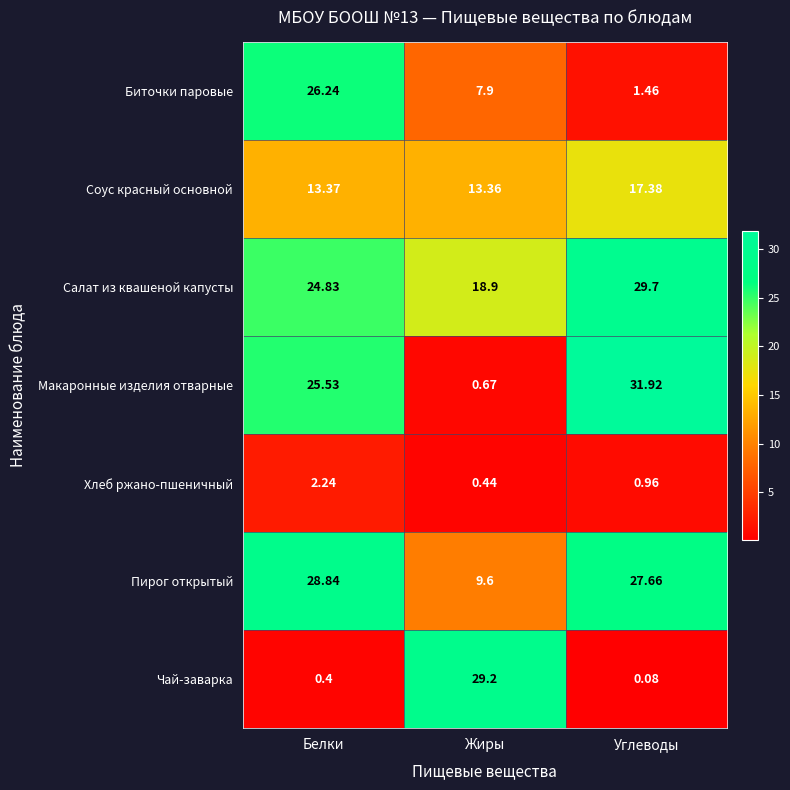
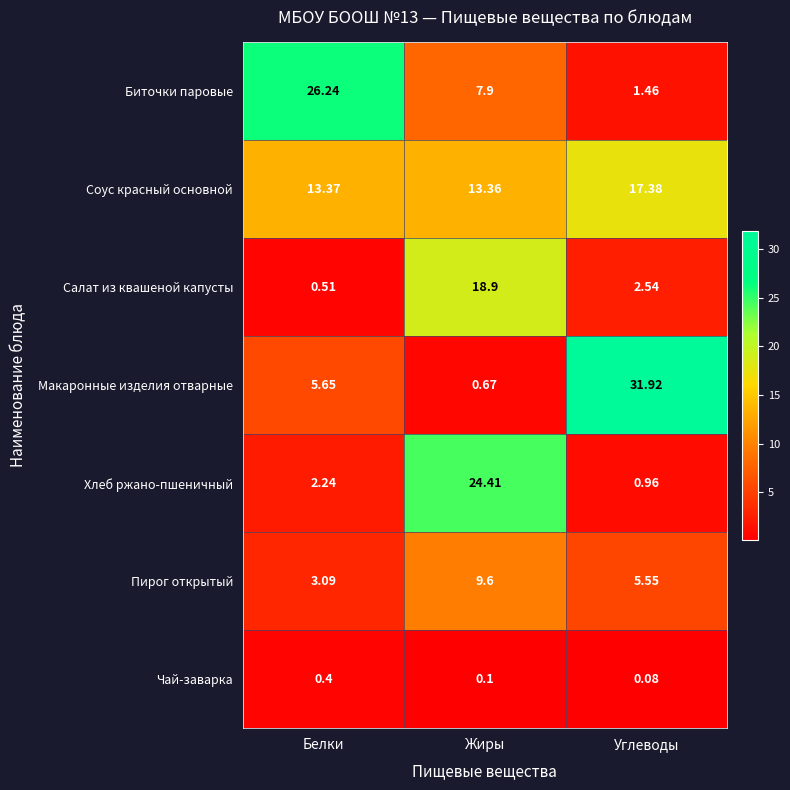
Салат из квашеной капусты, Белки: 24.83 -> 0.51
Салат из квашеной капусты, Углеводы: 29.7 -> 2.54
Макаронные изделия отварные, Белки: 25.53 -> 5.65
Хлеб ржано-пшеничный, Жиры: 0.44 -> 24.41
Пирог открытый, Белки: 28.84 -> 3.09
Пирог открытый, Углеводы: 27.66 -> 5.55
Чай-заварка, Жиры: 29.2 -> 0.1
